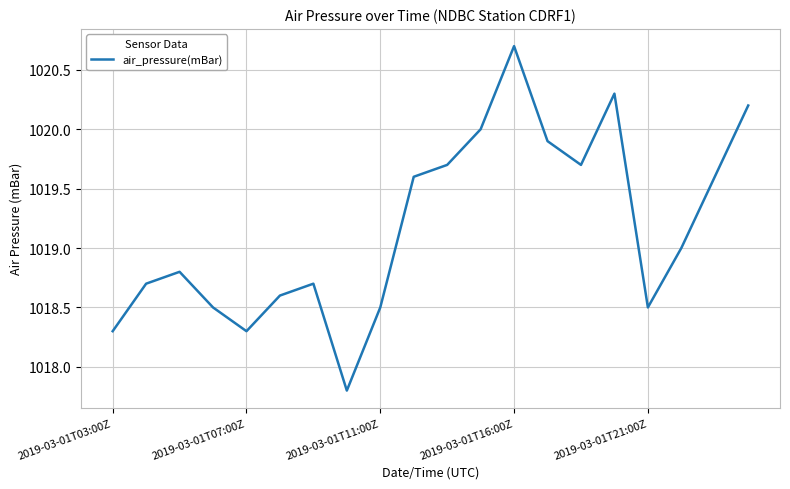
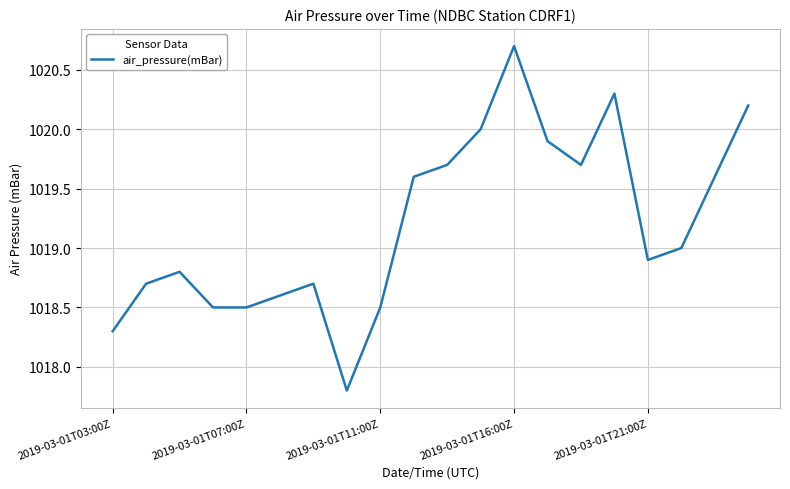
2019-03-01T07:00Z: 1018.3 -> 1018.5
2019-03-01T21:00Z: 1018.5 -> 1018.9
